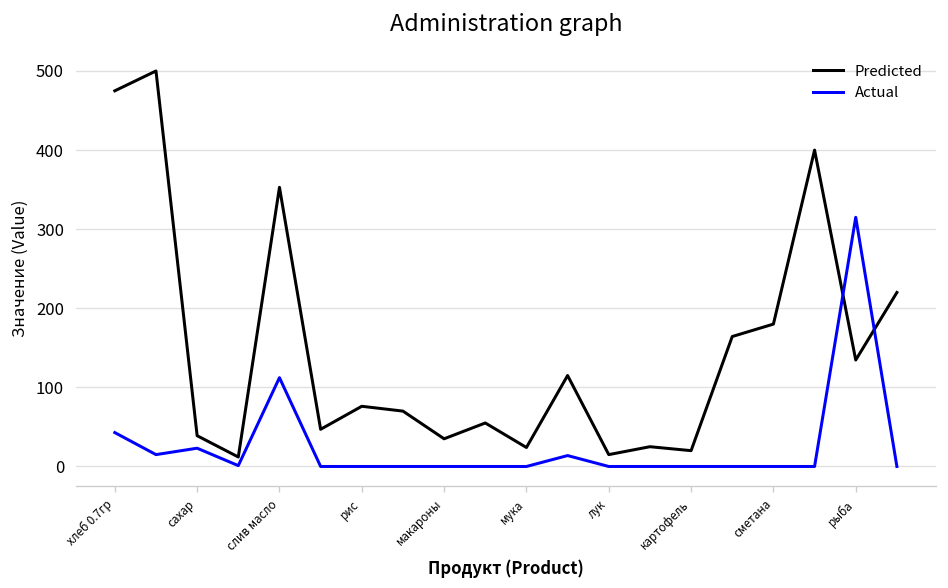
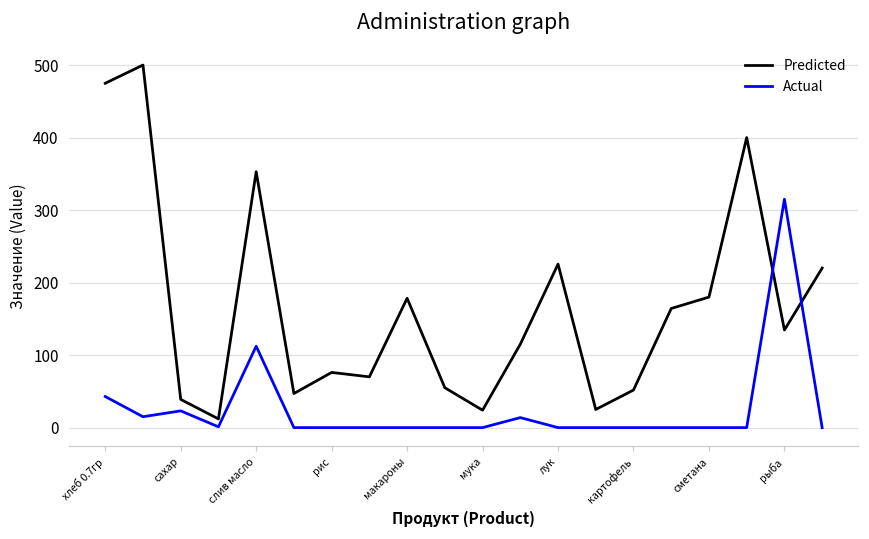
Predicted, макароны: 40 -> 180
Predicted, лук: 20 -> 230
Predicted, картофель: 20 -> 50
